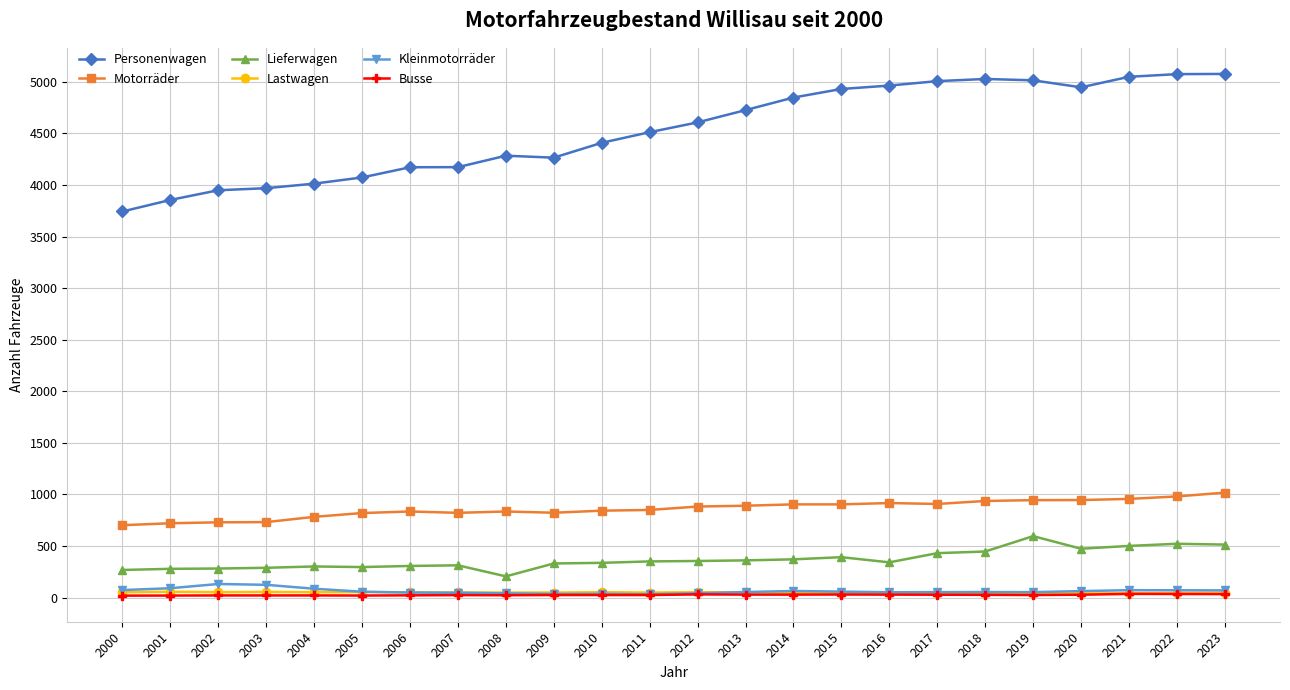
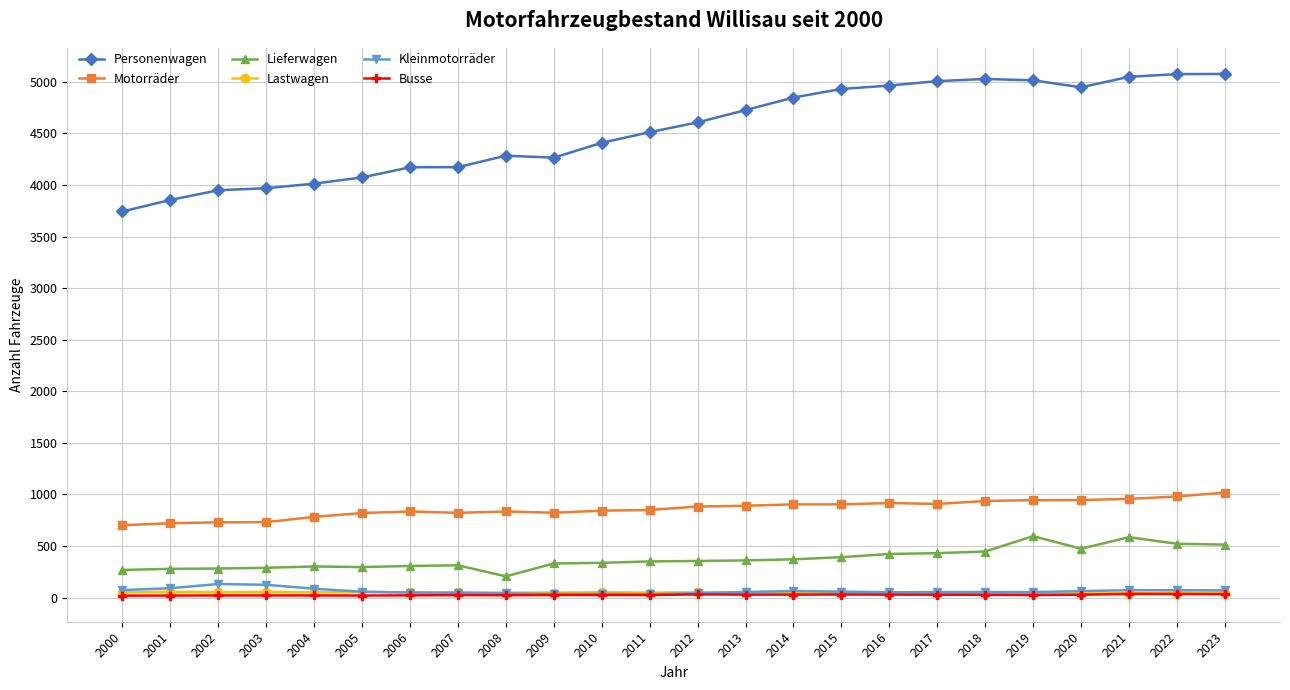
Lieferwagen, 2016: 340 -> 420
Lieferwagen, 2021: 500 -> 590
